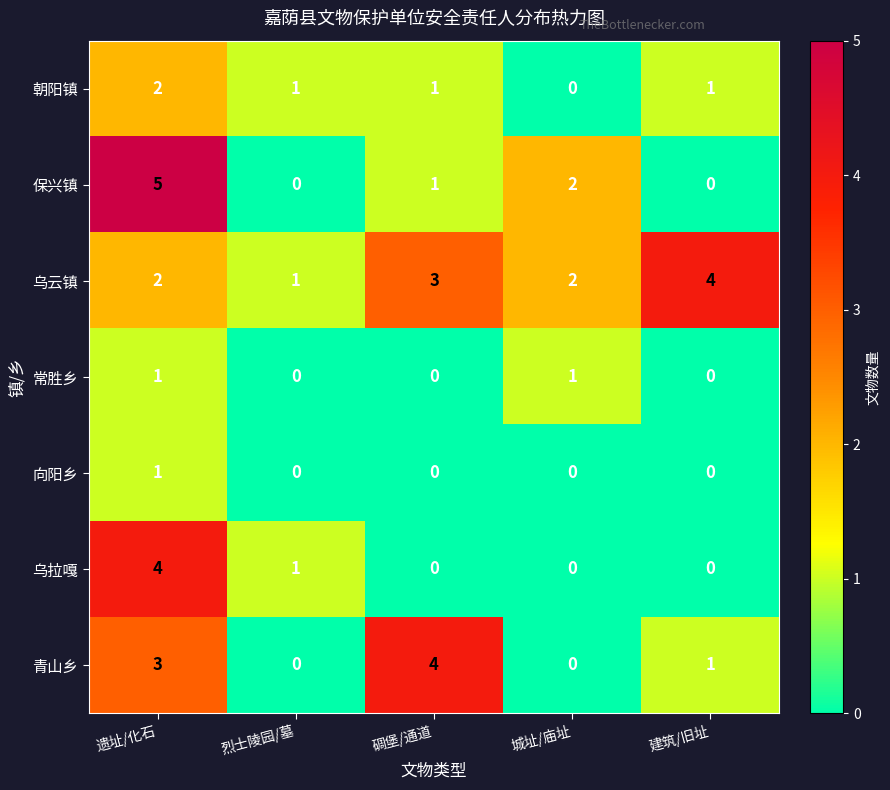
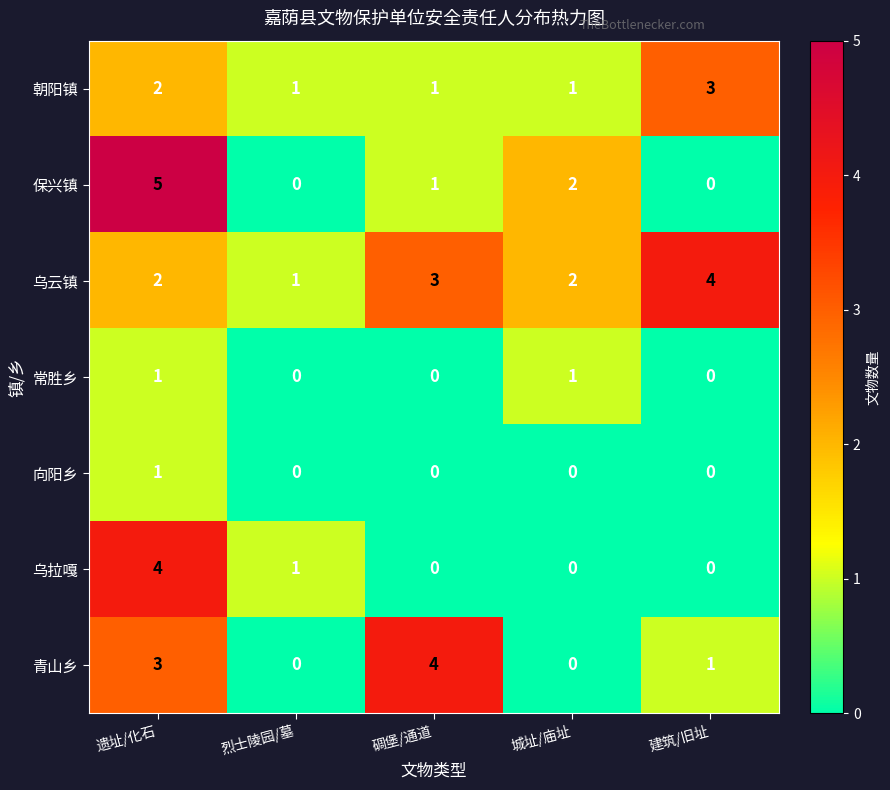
朝阳镇, 城址/庙址: 0 -> 1
朝阳镇, 建筑/旧址: 1 -> 3
